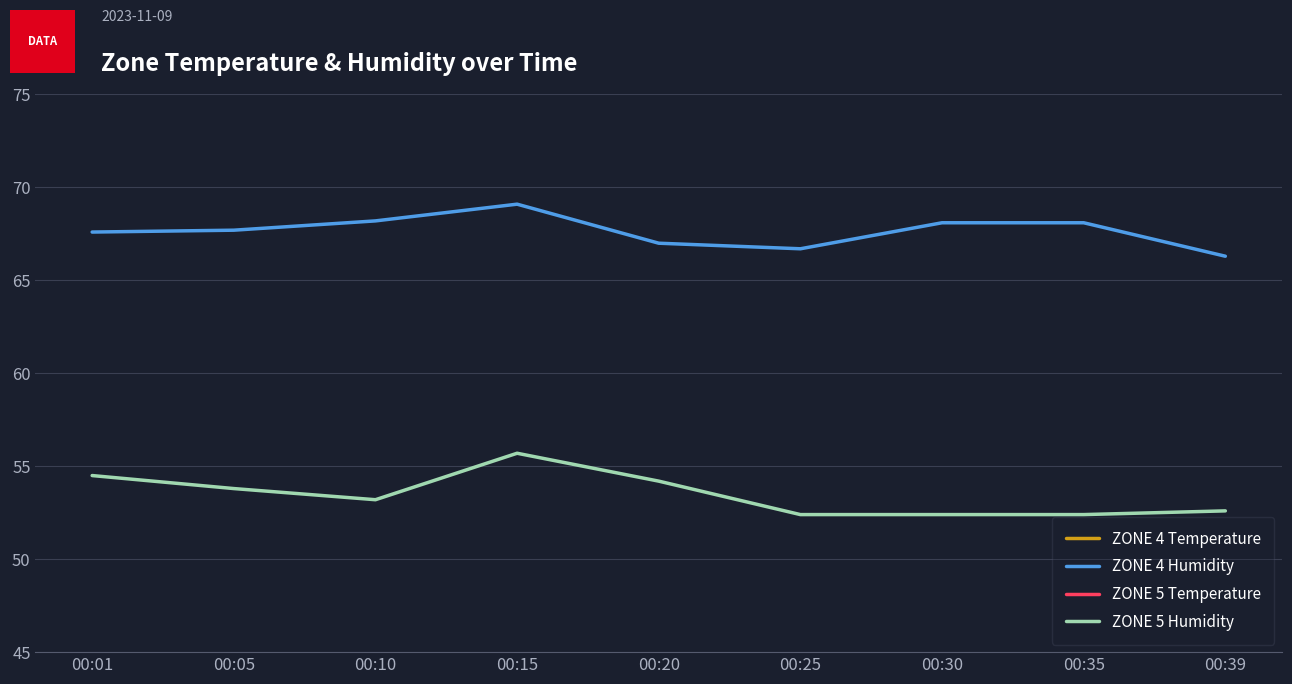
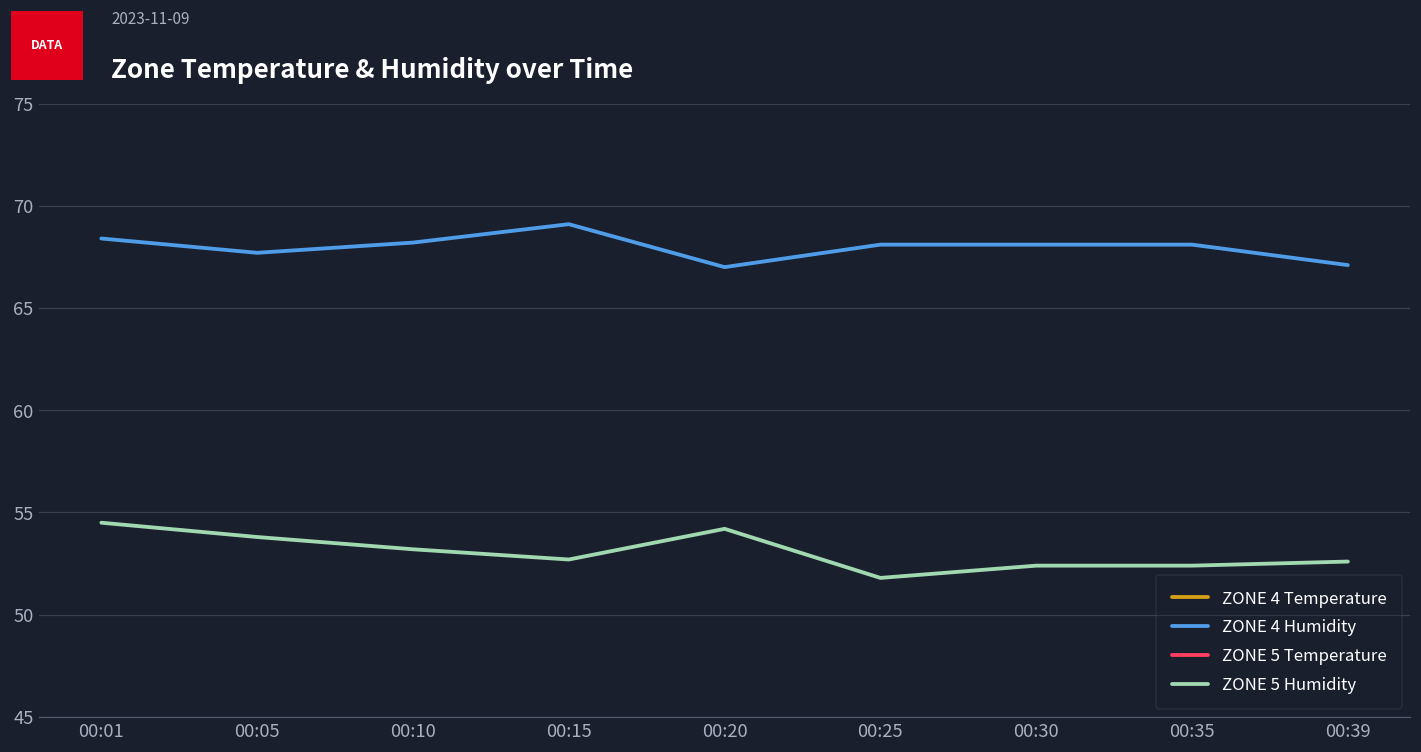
ZONE 4 Humidity, 00:01: 67.6 -> 68.4
ZONE 5 Humidity, 00:15: 55.7 -> 52.7
ZONE 4 Humidity, 00:25: 66.7 -> 68.1
ZONE 5 Humidity, 00:25: 52.4 -> 51.8
ZONE 4 Humidity, 00:39: 66.3 -> 67.1
